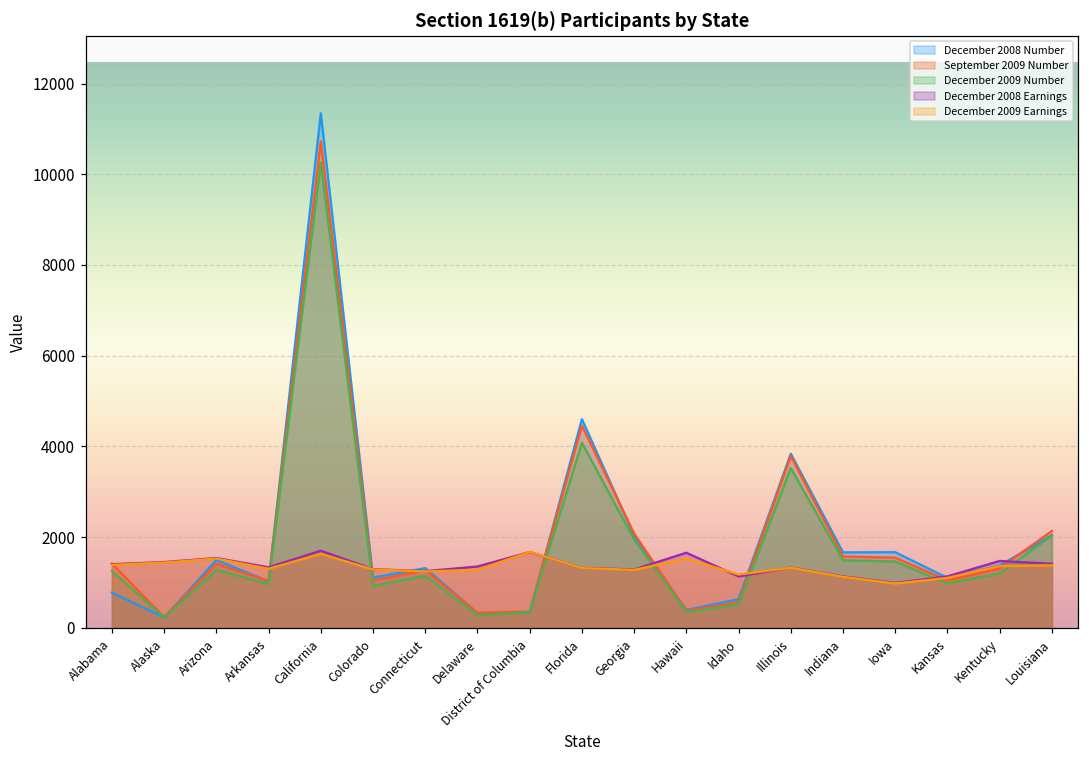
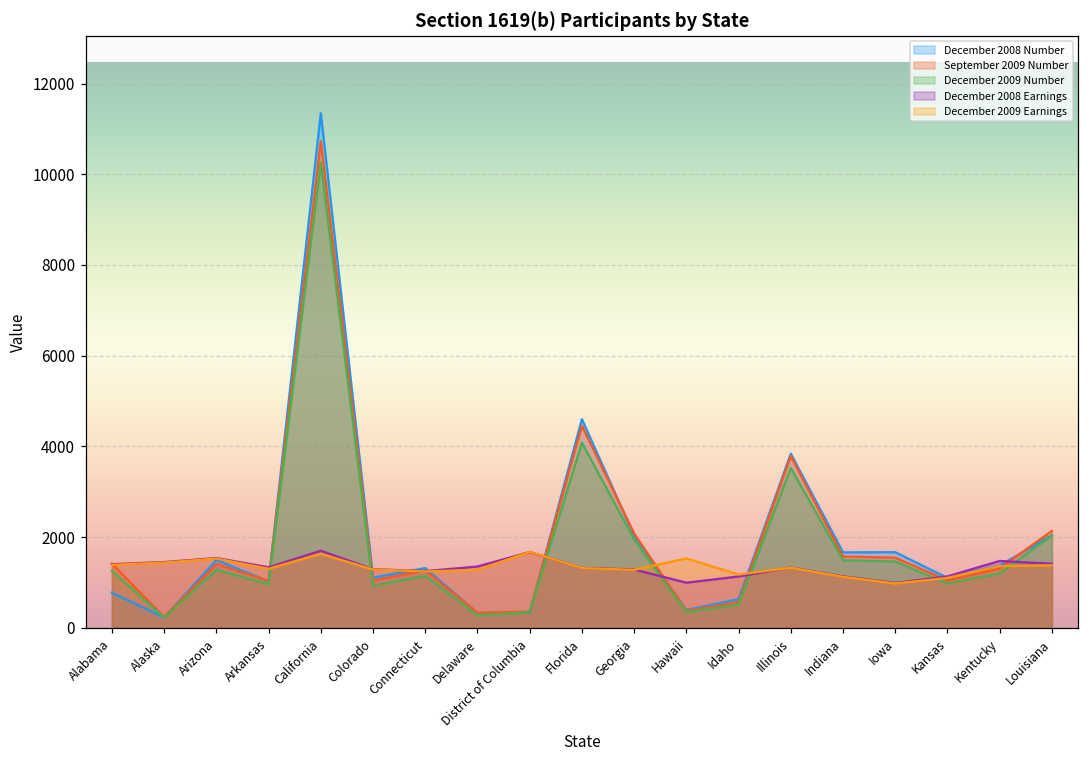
December 2008 Earnings, Hawaii: 1700 -> 1000
